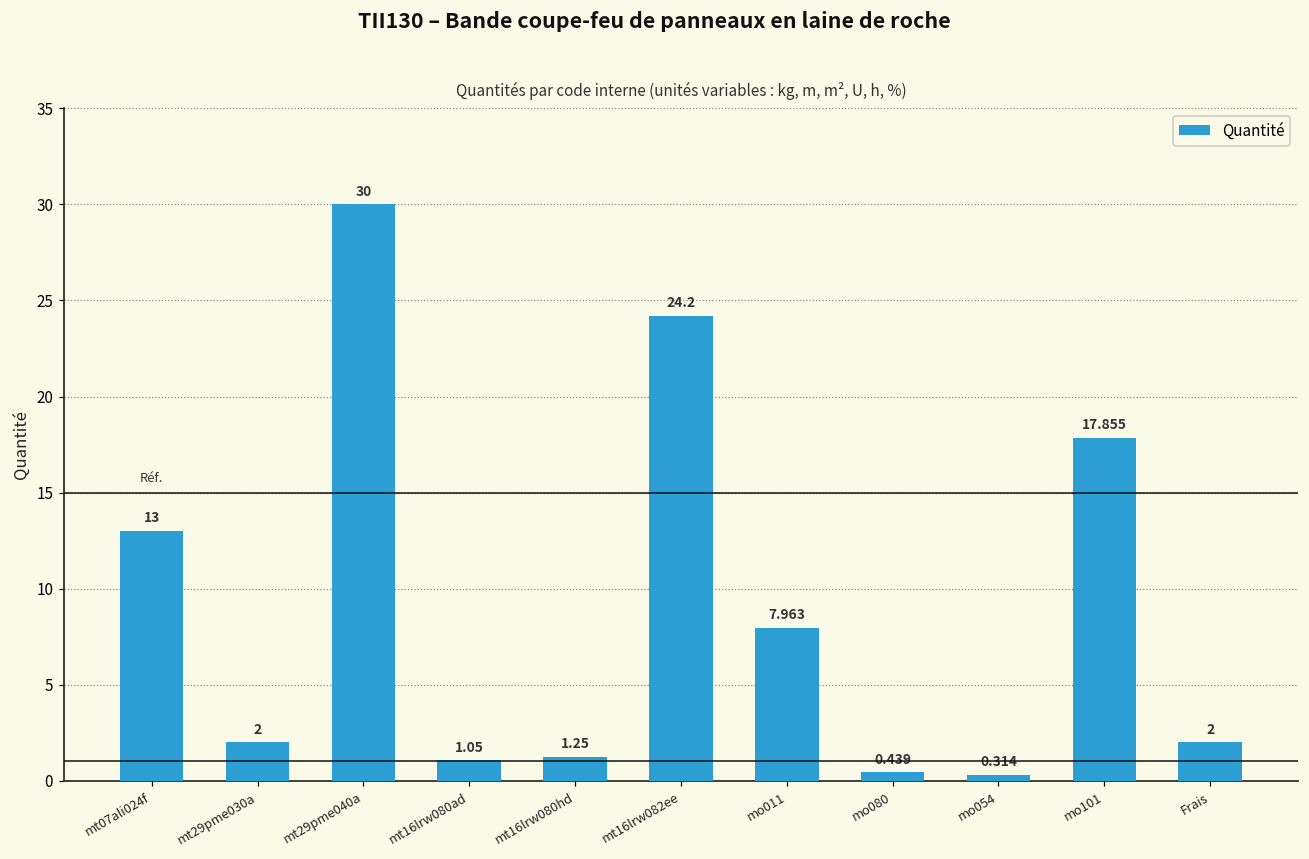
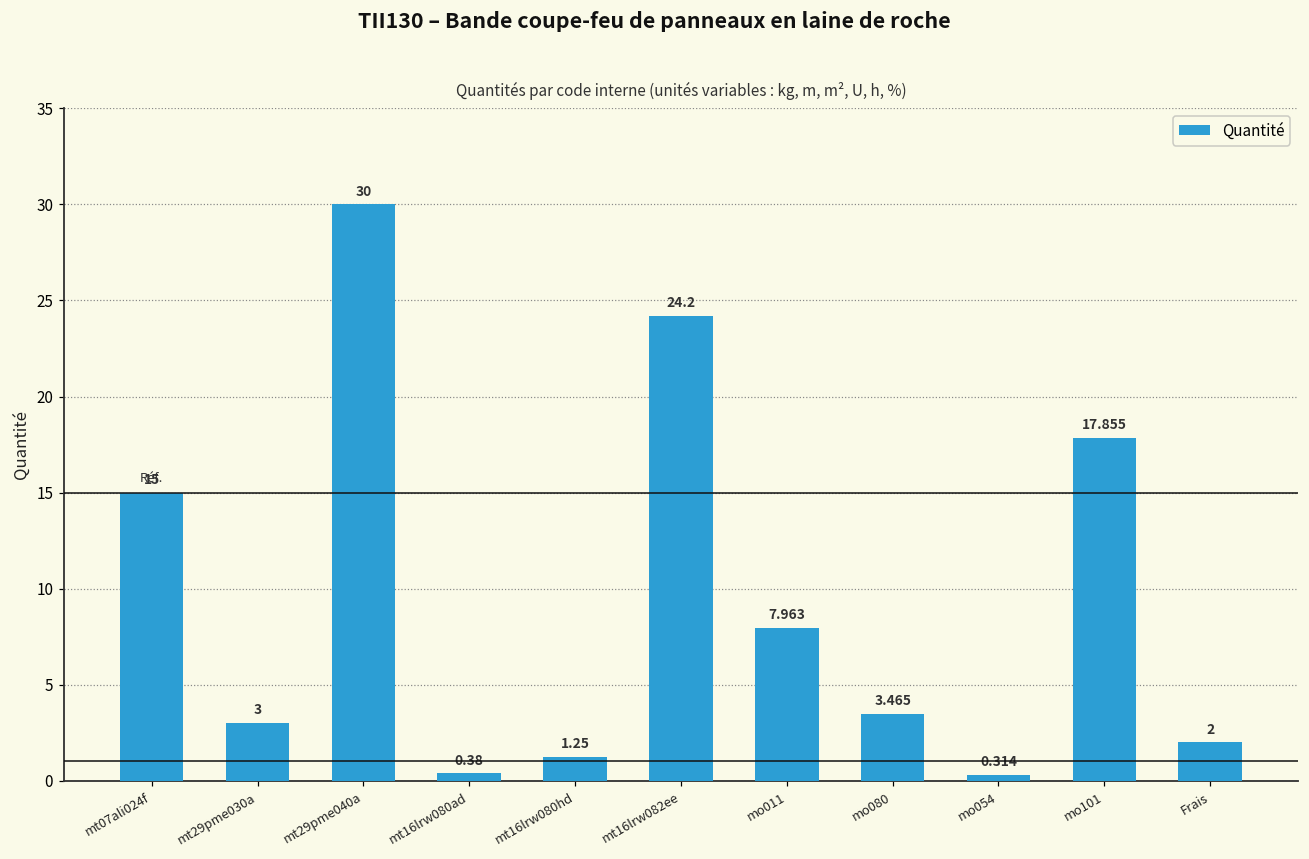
mt07ali024f: 13 -> 15
mt29pme030a: 2 -> 3
mt16lrw080ad: 1.05 -> 0.38
mo080: 0.439 -> 3.465
